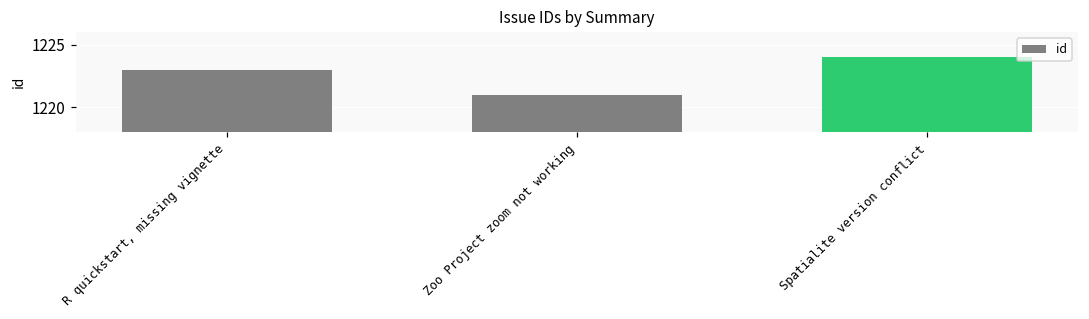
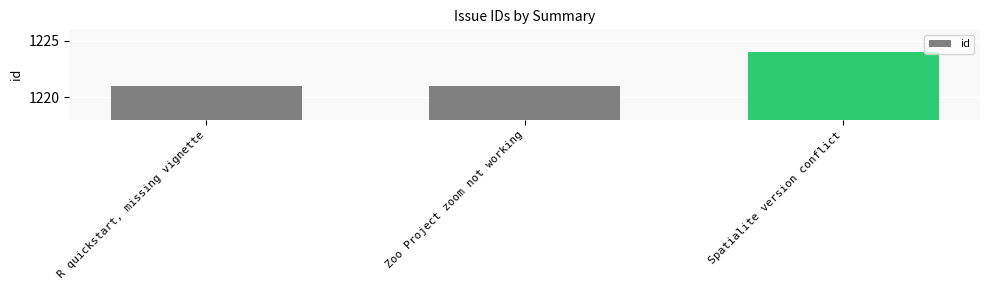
R quickstart, missing vignette: 1223 -> 1221
